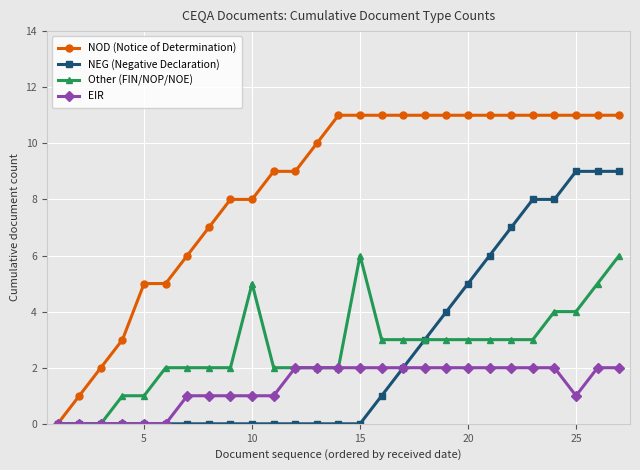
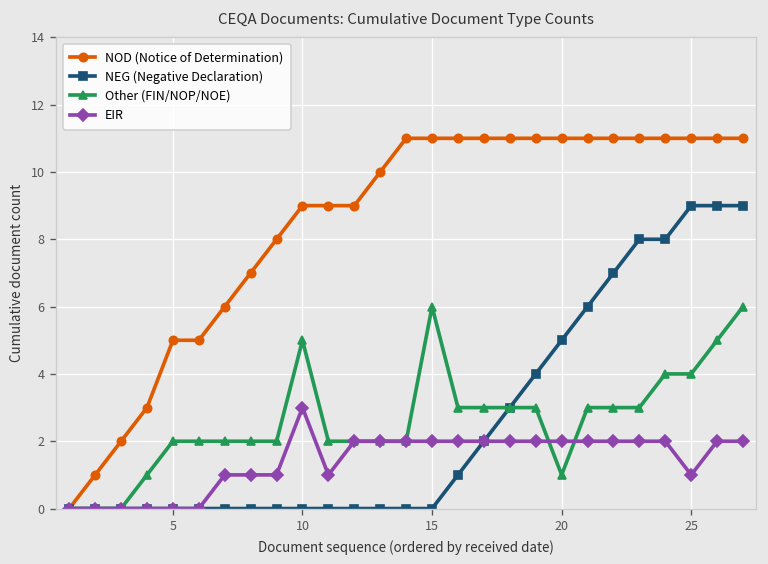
Other (FIN/NOP/NOE), 5: 1 -> 2
NOD (Notice of Determination), 10: 8 -> 9
EIR, 10: 1 -> 3
Other (FIN/NOP/NOE), 20: 3 -> 1
